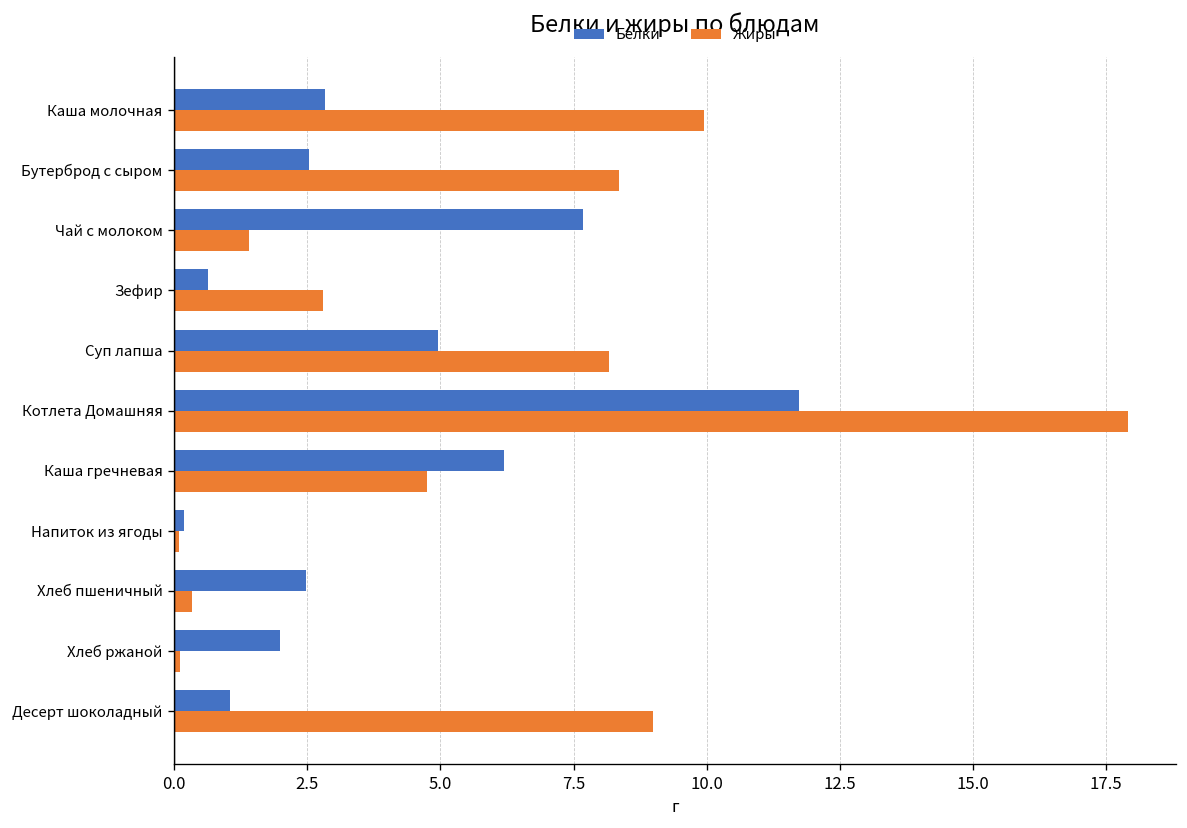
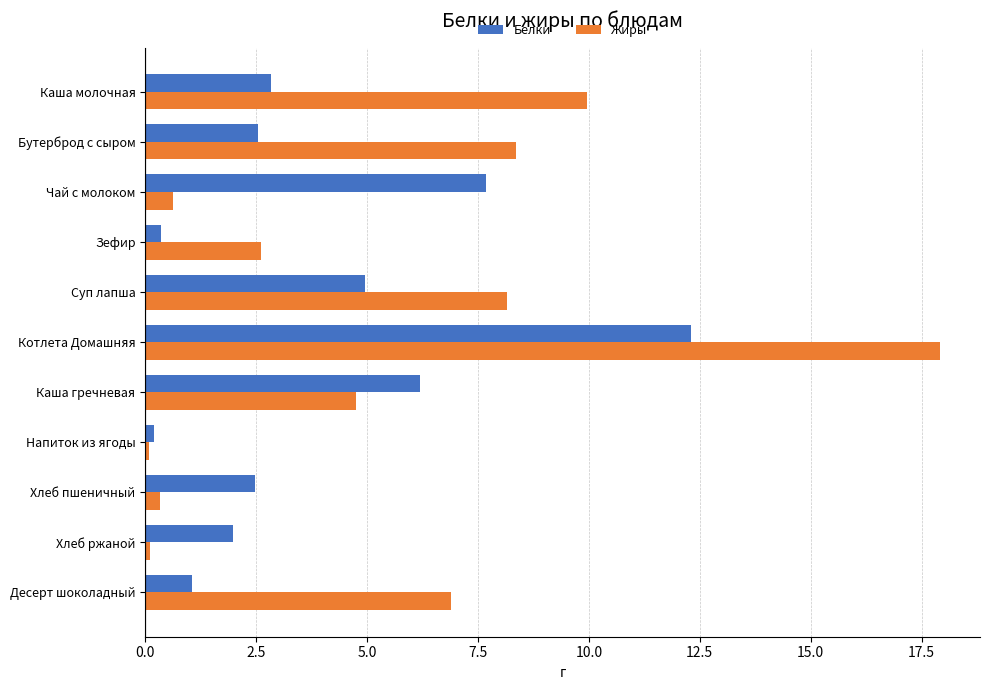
Жиры, Чай с молоком: 1.4 -> 0.6
Белки, Зефир: 0.6 -> 0.4
Жиры, Зефир: 2.8 -> 2.6
Белки, Котлета Домашняя: 11.7 -> 12.3
Жиры, Десерт шоколадный: 9.0 -> 6.9
